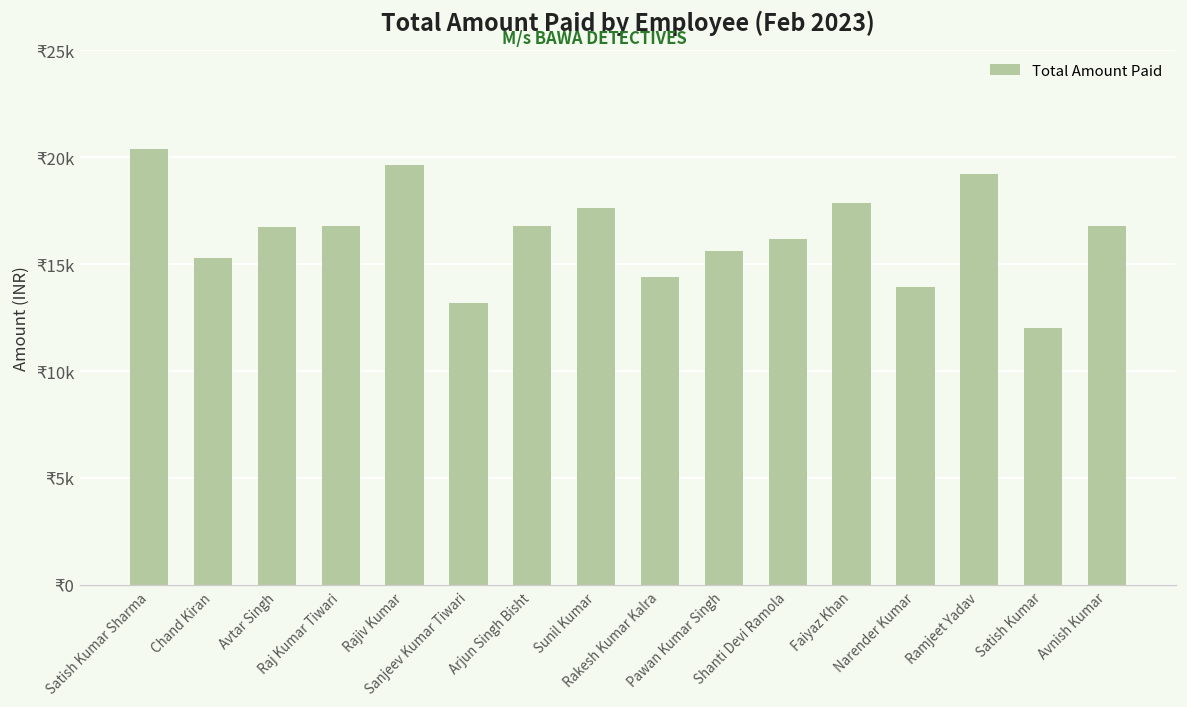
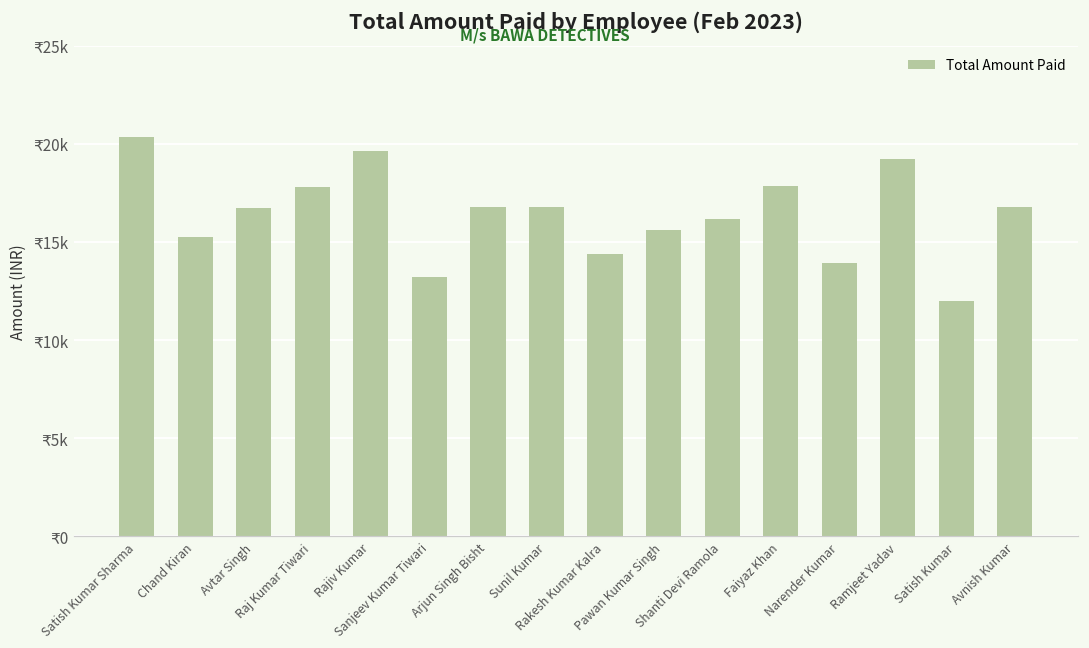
Raj Kumar Tiwari: ₹16800 -> ₹17800
Sunil Kumar: ₹17600 -> ₹16800
